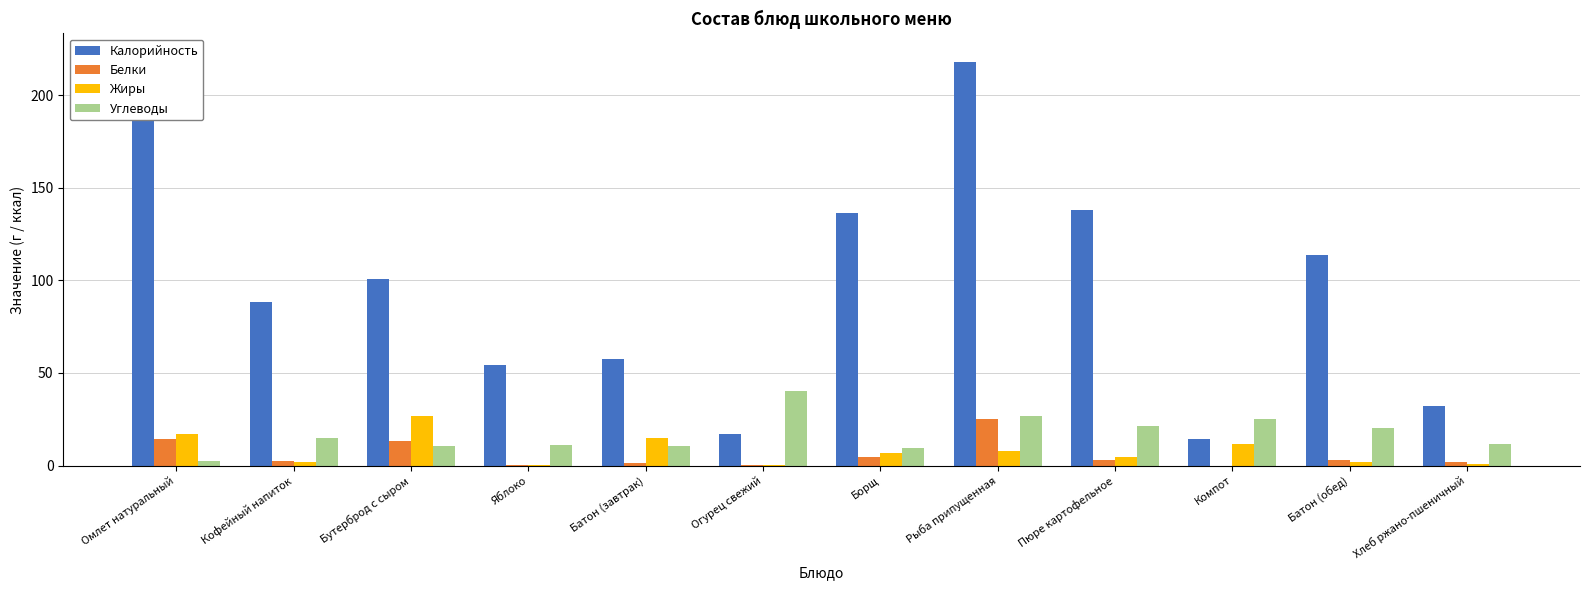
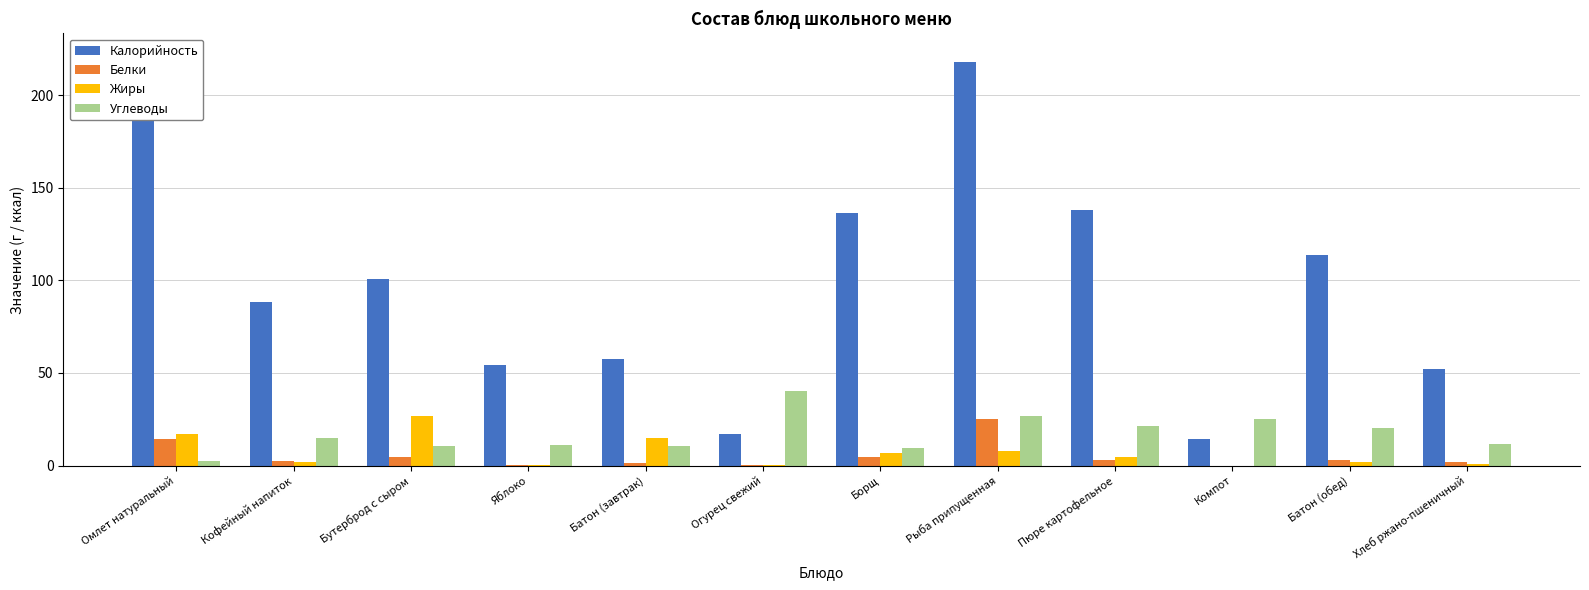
Белки, Бутерброд с сыром: 13 -> 5
Жиры, Компот: 12 -> 0
Калорийность, Хлеб ржано-пшеничный: 32 -> 52
